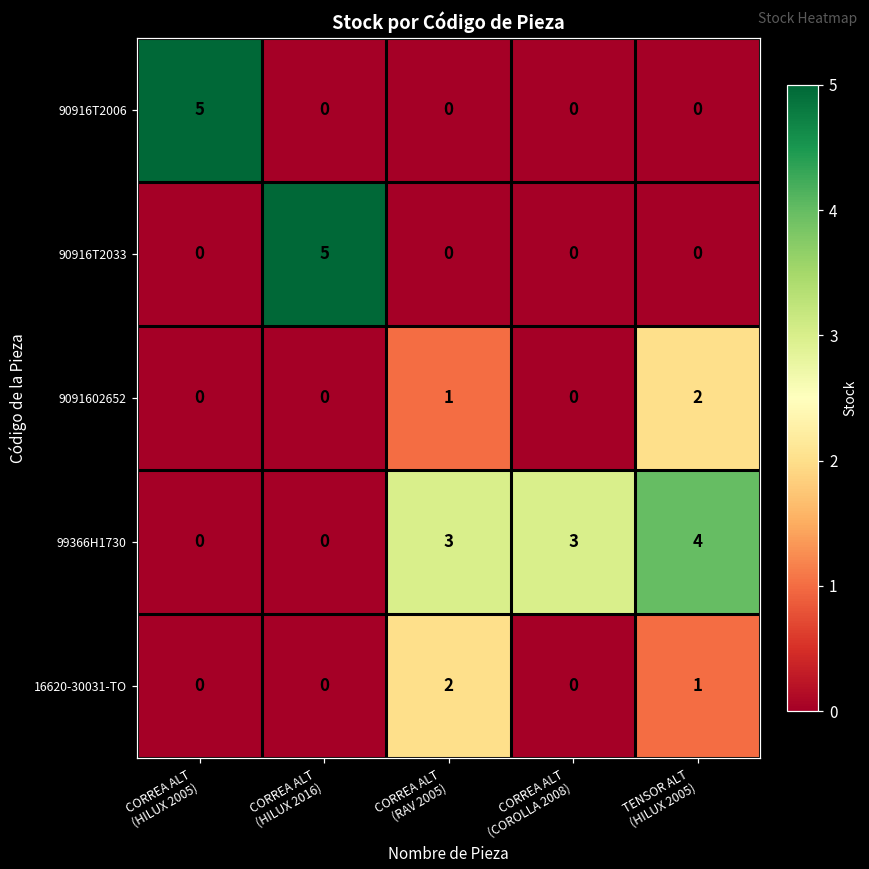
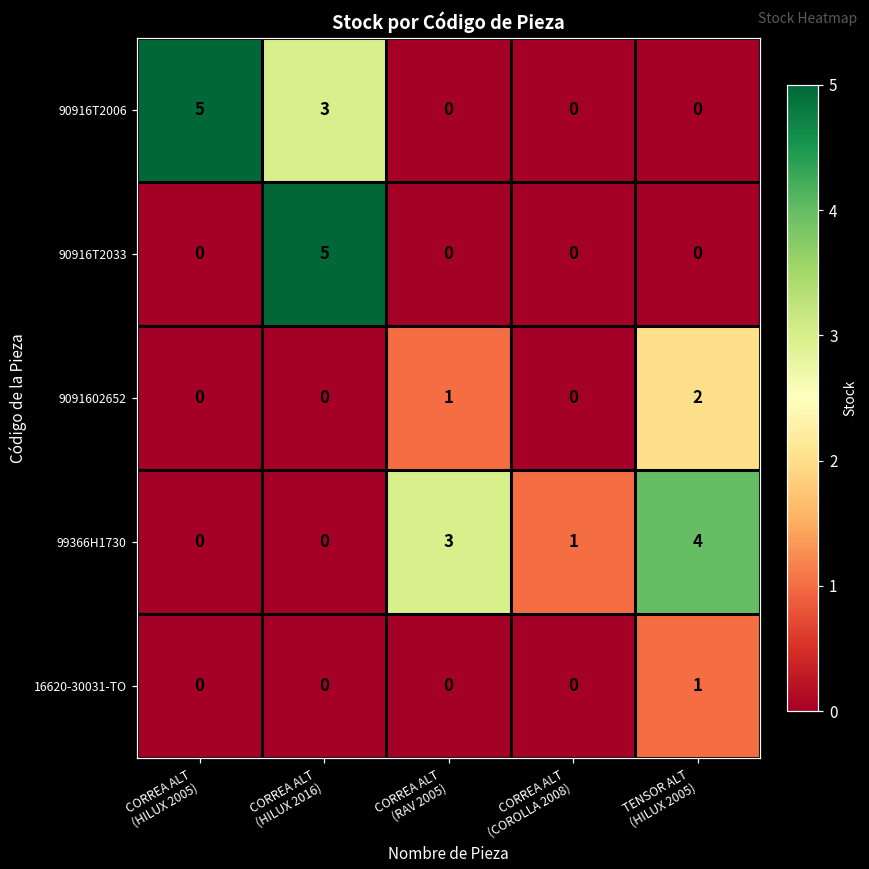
90916T2006, CORREA ALT (HILUX 2016): 0 -> 3
99366H1730, CORREA ALT (COROLLA 2008): 3 -> 1
16620-30031-TO, CORREA ALT (RAV 2005): 2 -> 0
